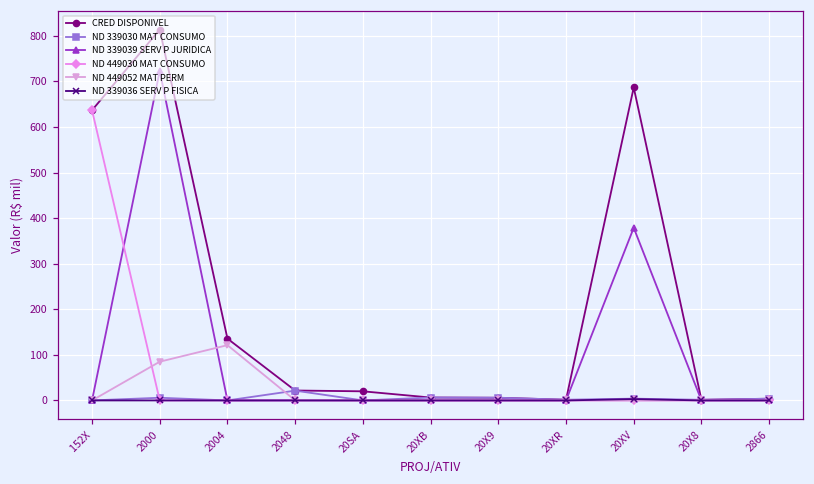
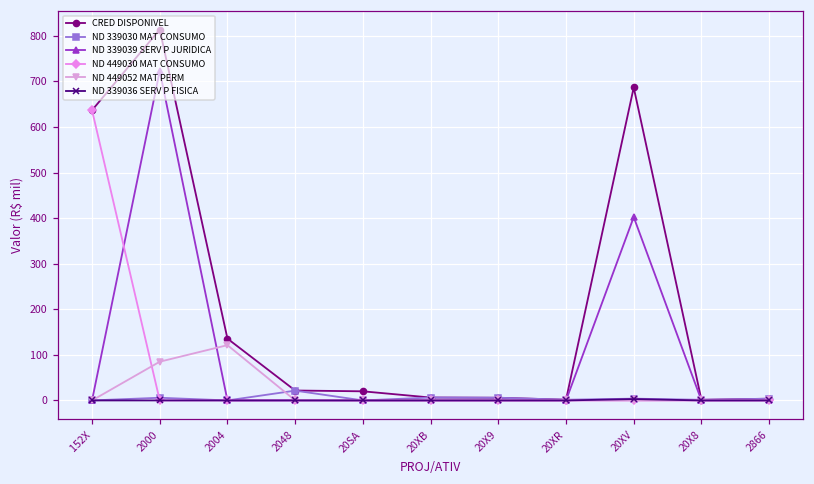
ND 339039 SERV P JURIDICA, 20XV: 380 -> 400
